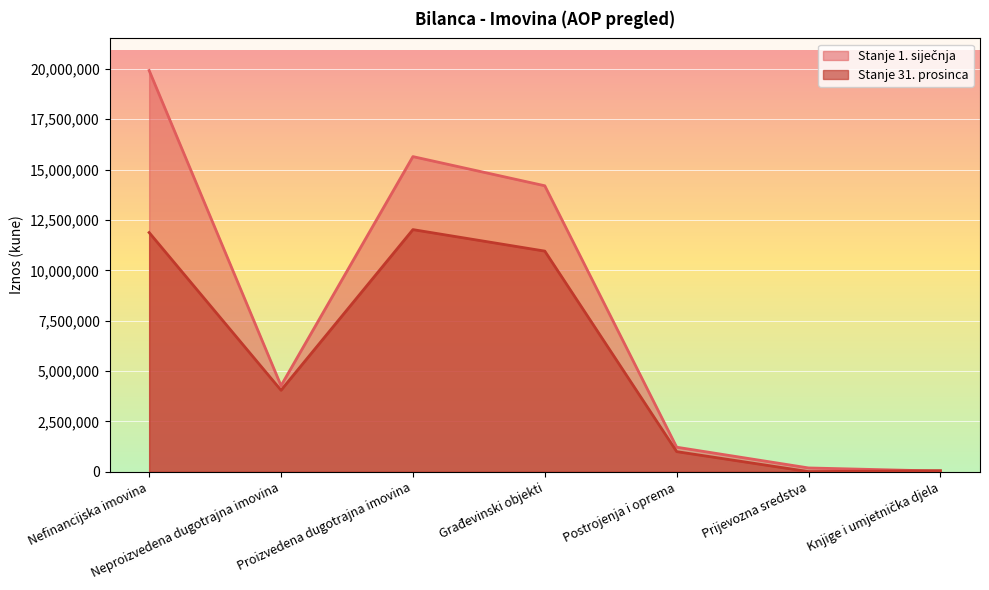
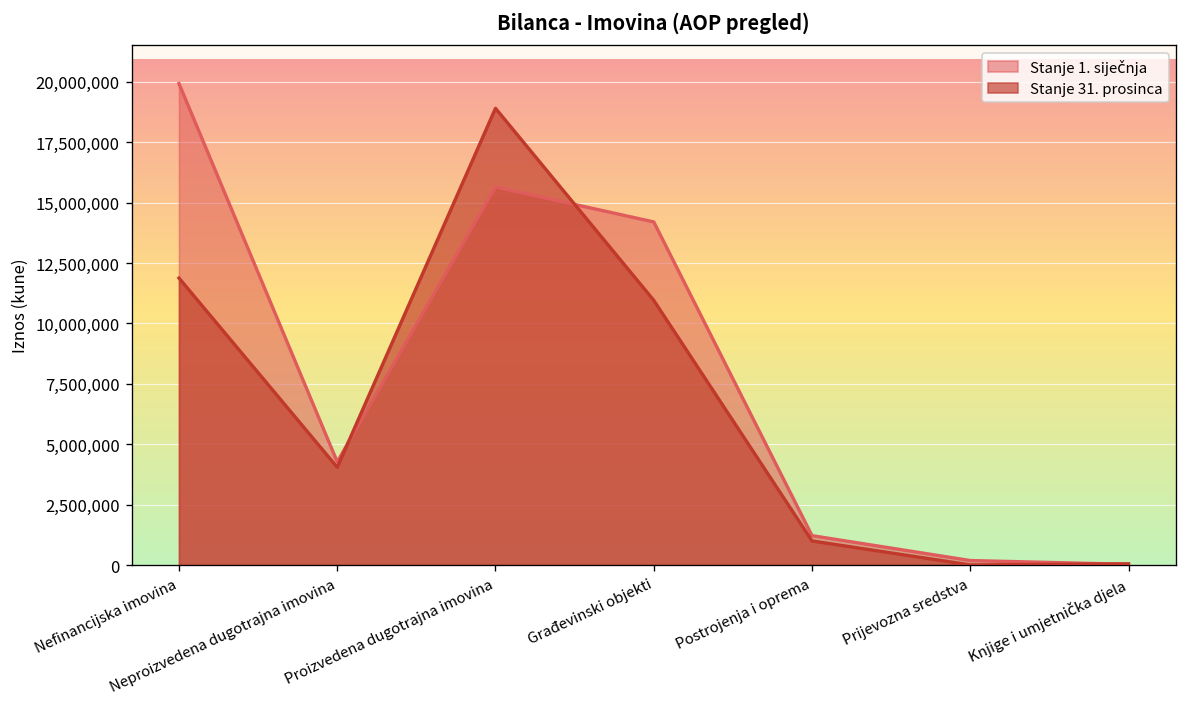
Stanje 31. prosinca, Proizvedena dugotrajna imovina: 12,000,000 -> 18,900,000
